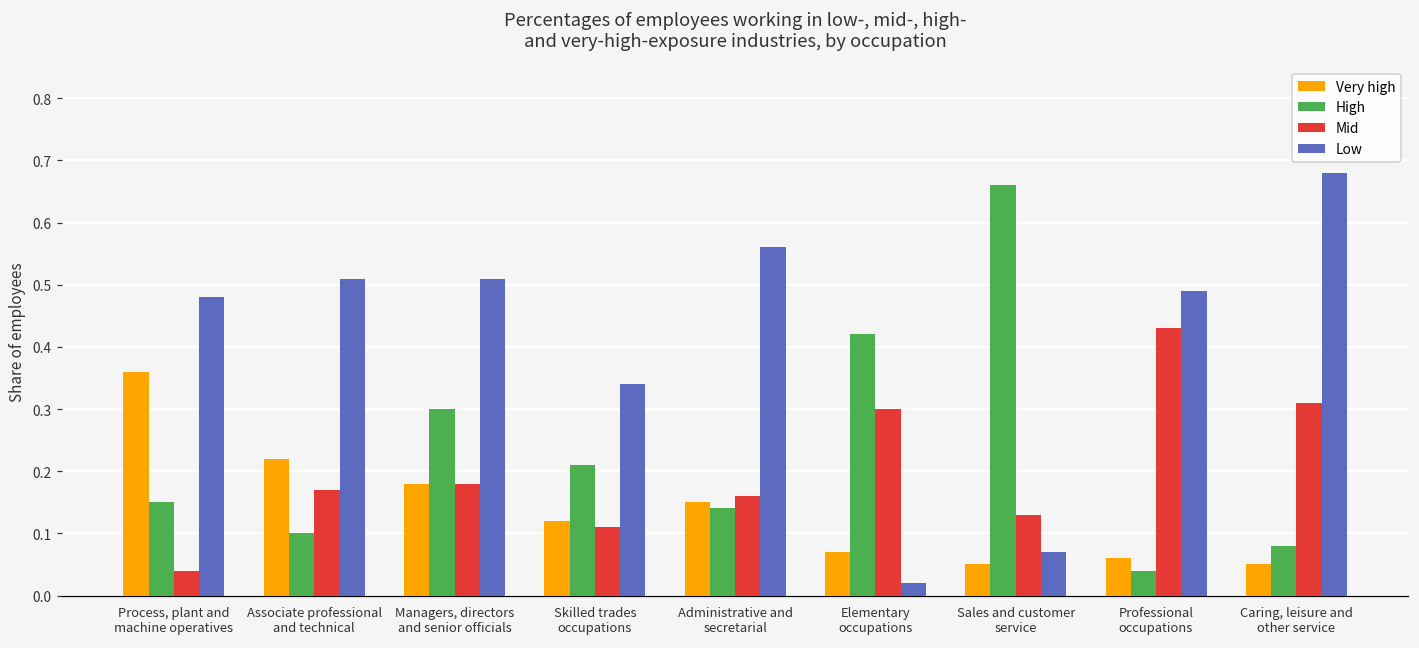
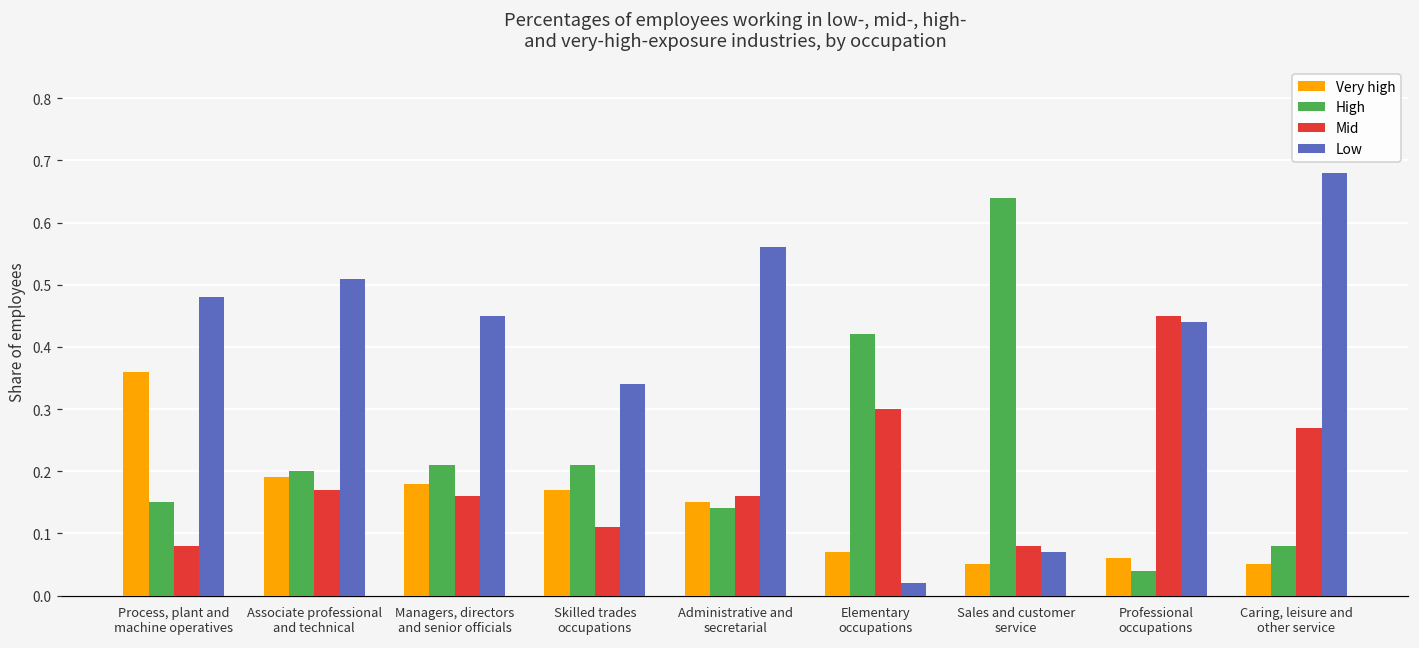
Mid, Process, plant and machine operatives: 0.04 -> 0.08
Very high, Associate professional and technical: 0.22 -> 0.19
High, Associate professional and technical: 0.1 -> 0.2
High, Managers, directors and senior officials: 0.30 -> 0.21
Mid, Managers, directors and senior officials: 0.18 -> 0.16
Low, Managers, directors and senior officials: 0.51 -> 0.45
Very high, Skilled trades occupations: 0.12 -> 0.17
High, Sales and customer service: 0.66 -> 0.64
Mid, Sales and customer service: 0.13 -> 0.08
Mid, Professional occupations: 0.43 -> 0.45
Low, Professional occupations: 0.49 -> 0.44
Mid, Caring, leisure and other service: 0.31 -> 0.27
